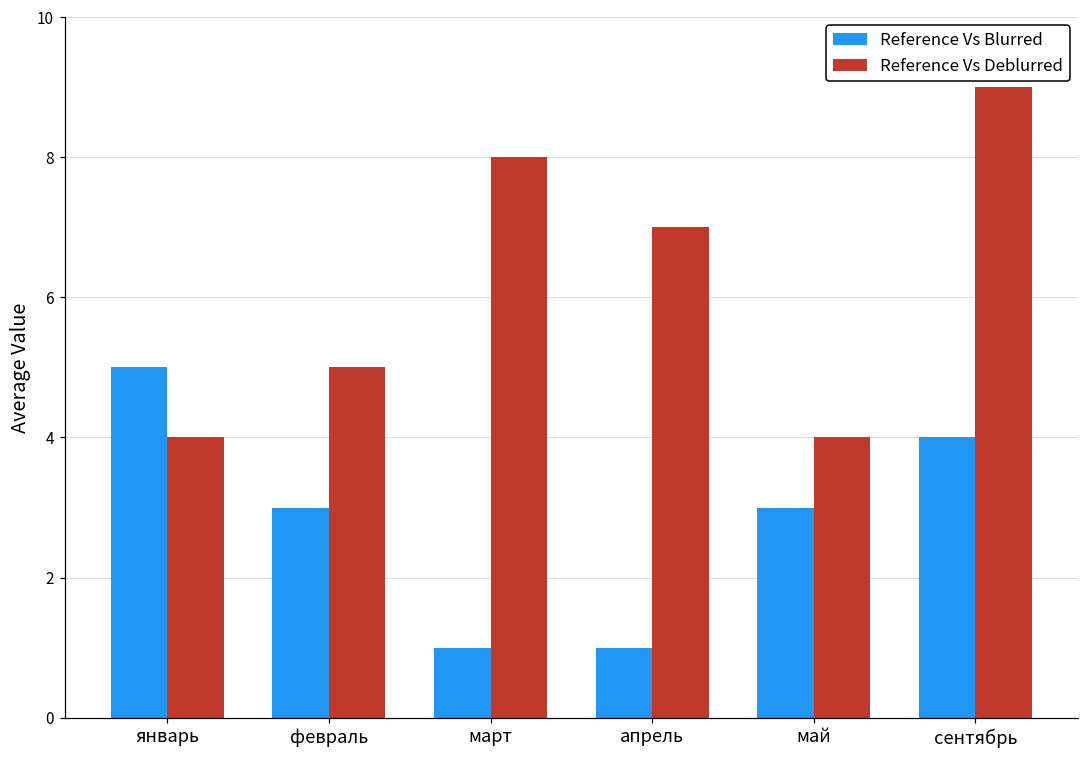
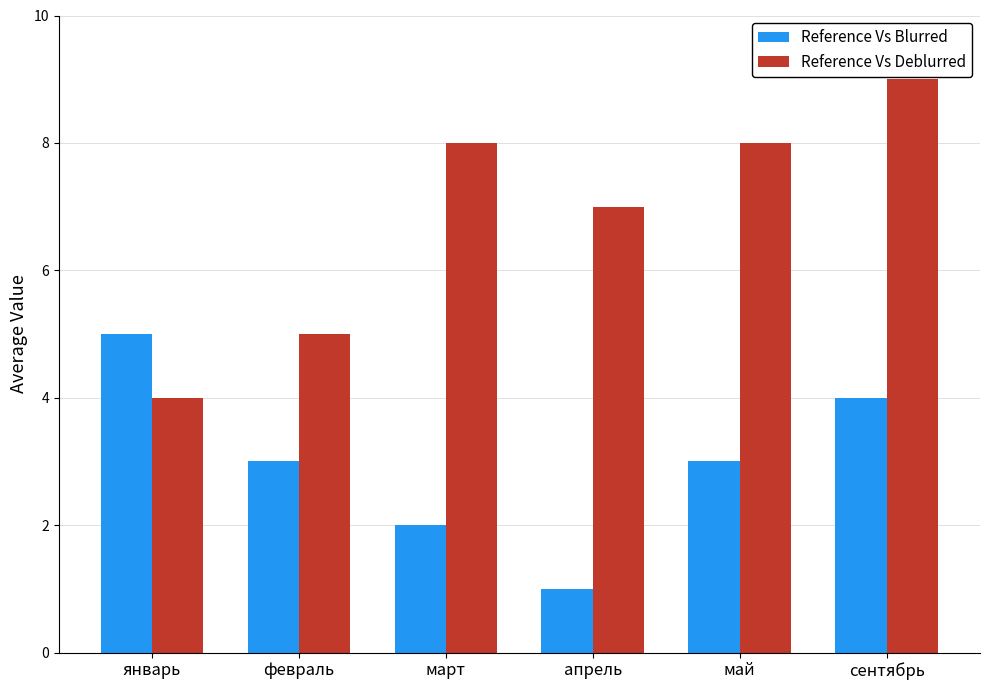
Reference Vs Blurred, март: 1 -> 2
Reference Vs Deblurred, май: 4 -> 8
